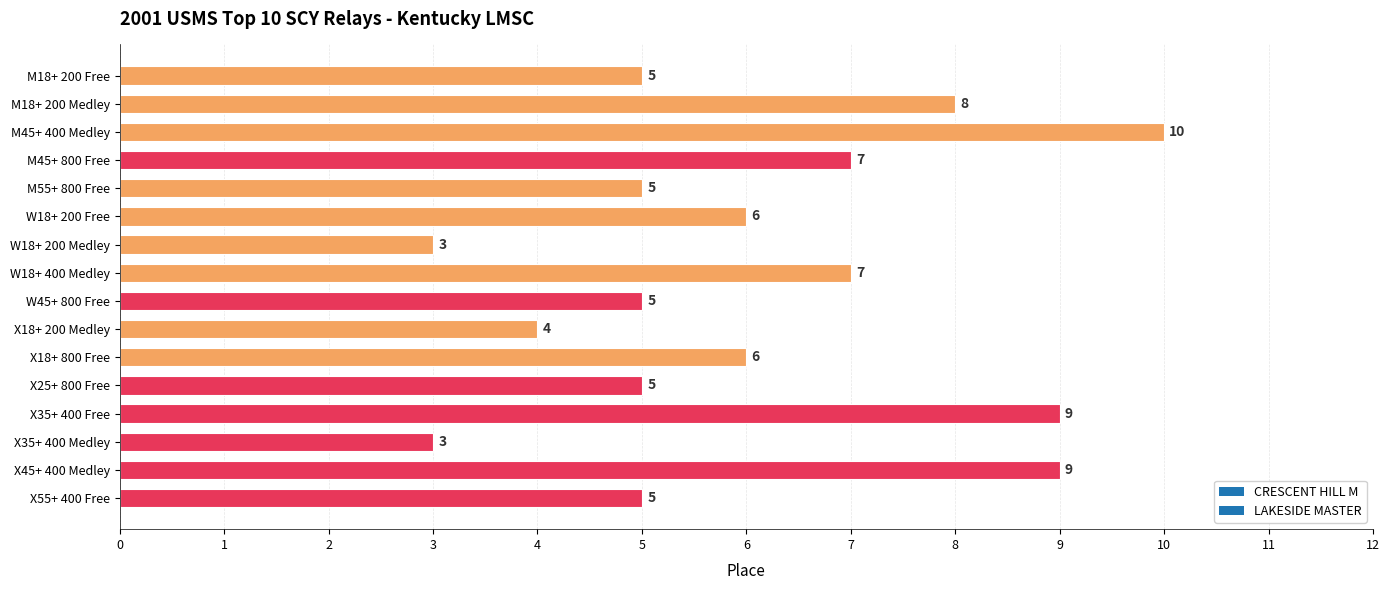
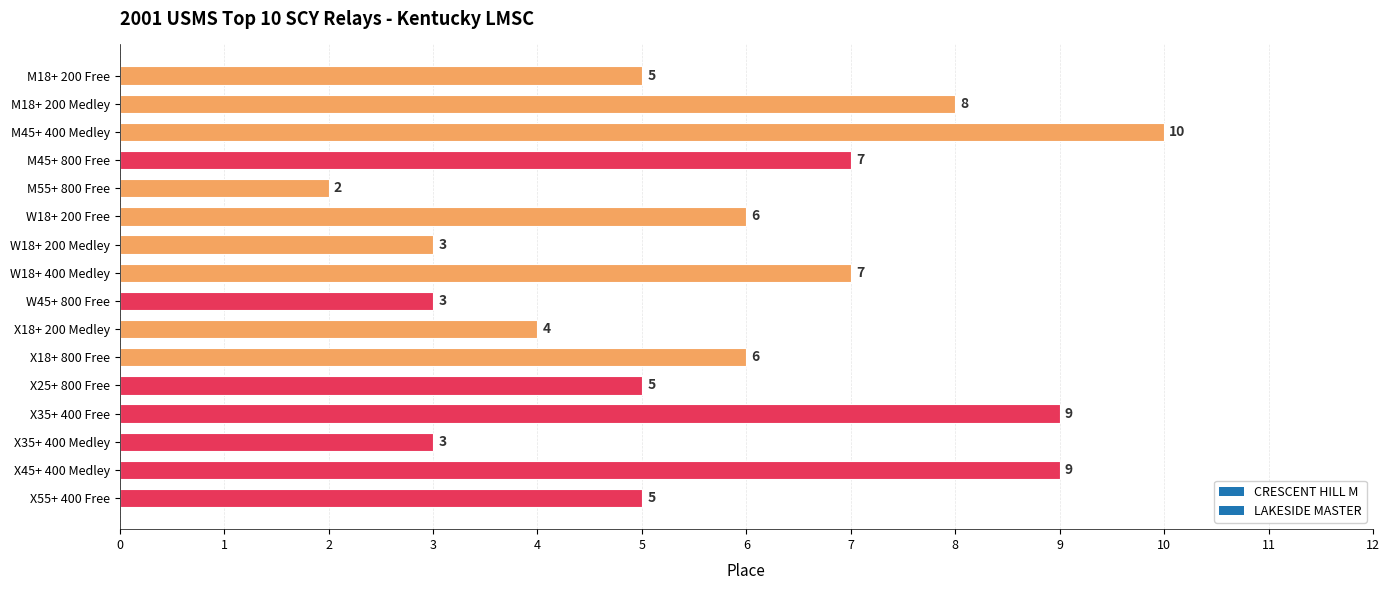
M55+ 800 Free: 5 -> 2
W45+ 800 Free: 5 -> 3
